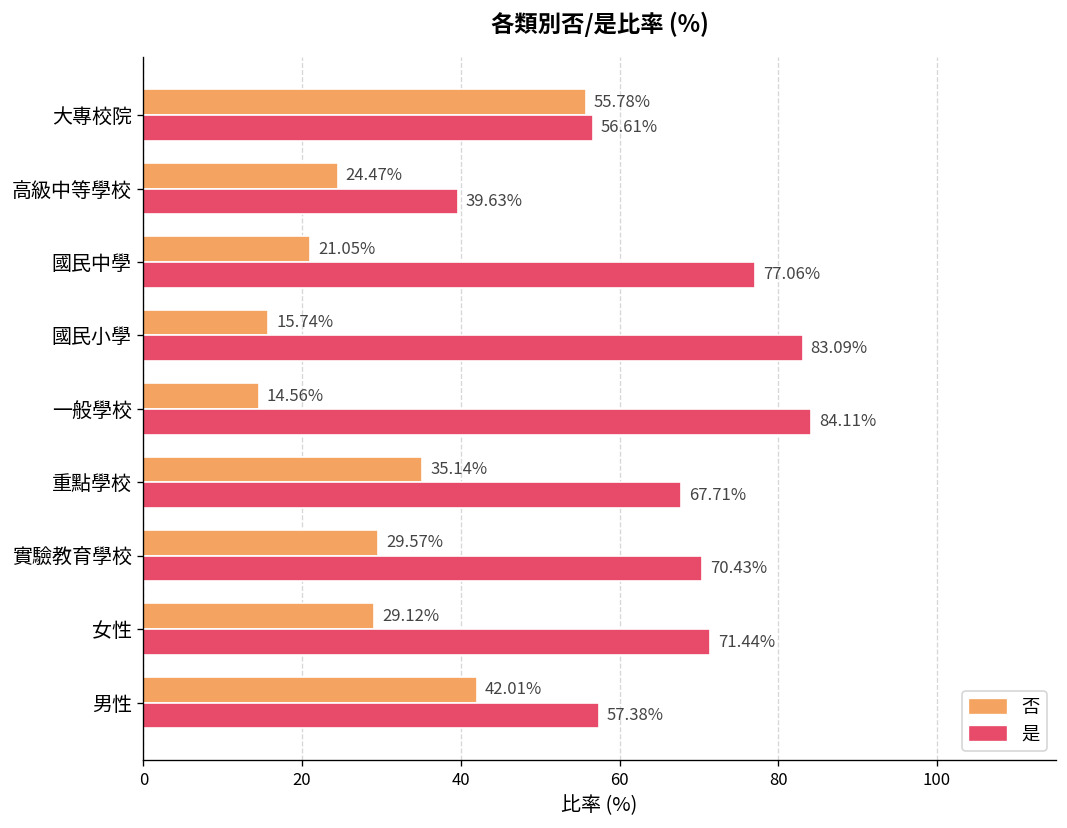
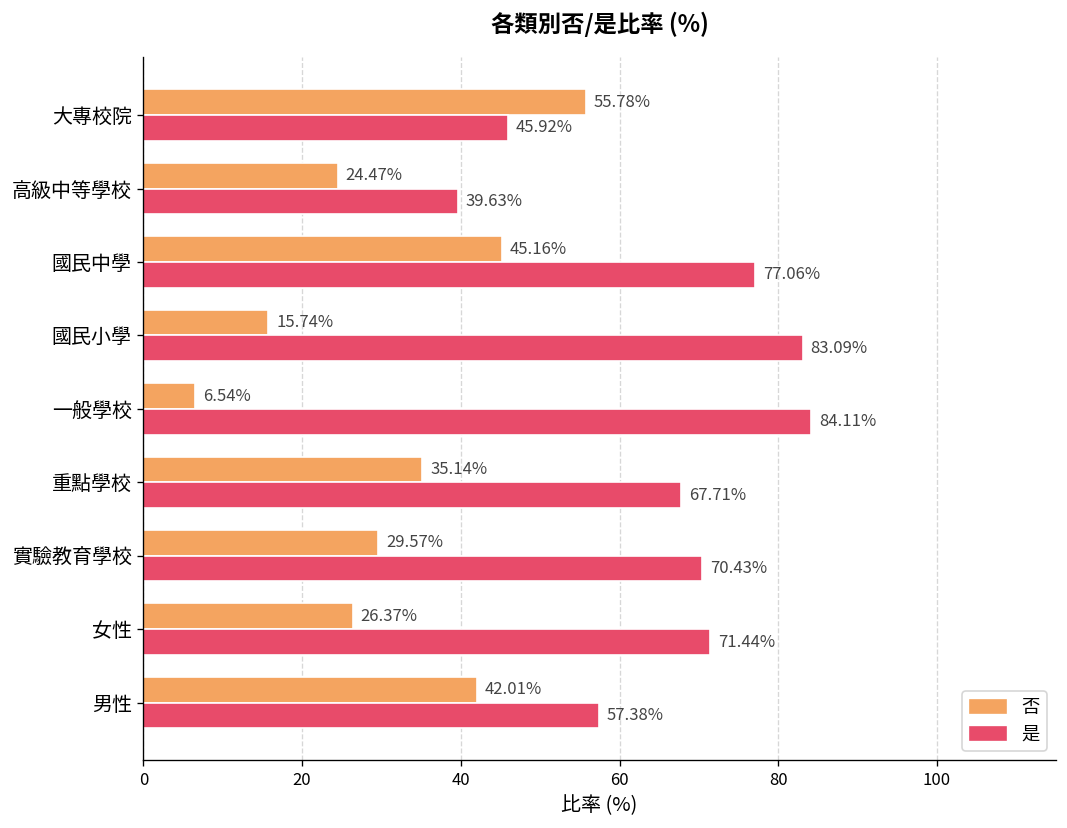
是, 大專校院: 56.61% -> 45.92%
否, 國民中學: 21.05% -> 45.16%
否, 一般學校: 14.56% -> 6.54%
否, 女性: 29.12% -> 26.37%
